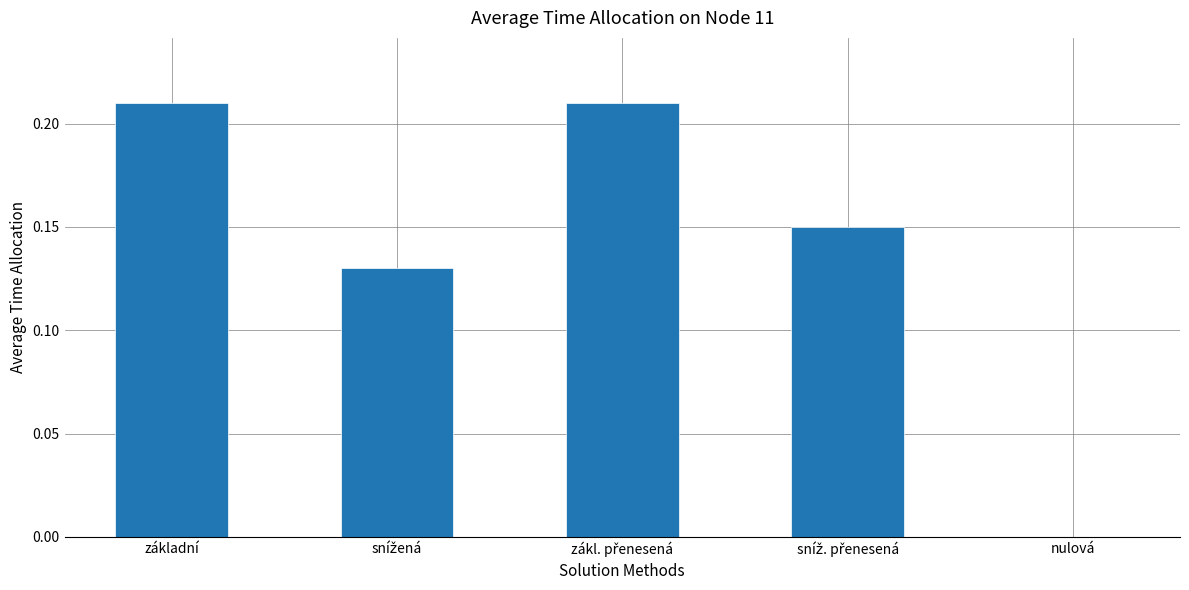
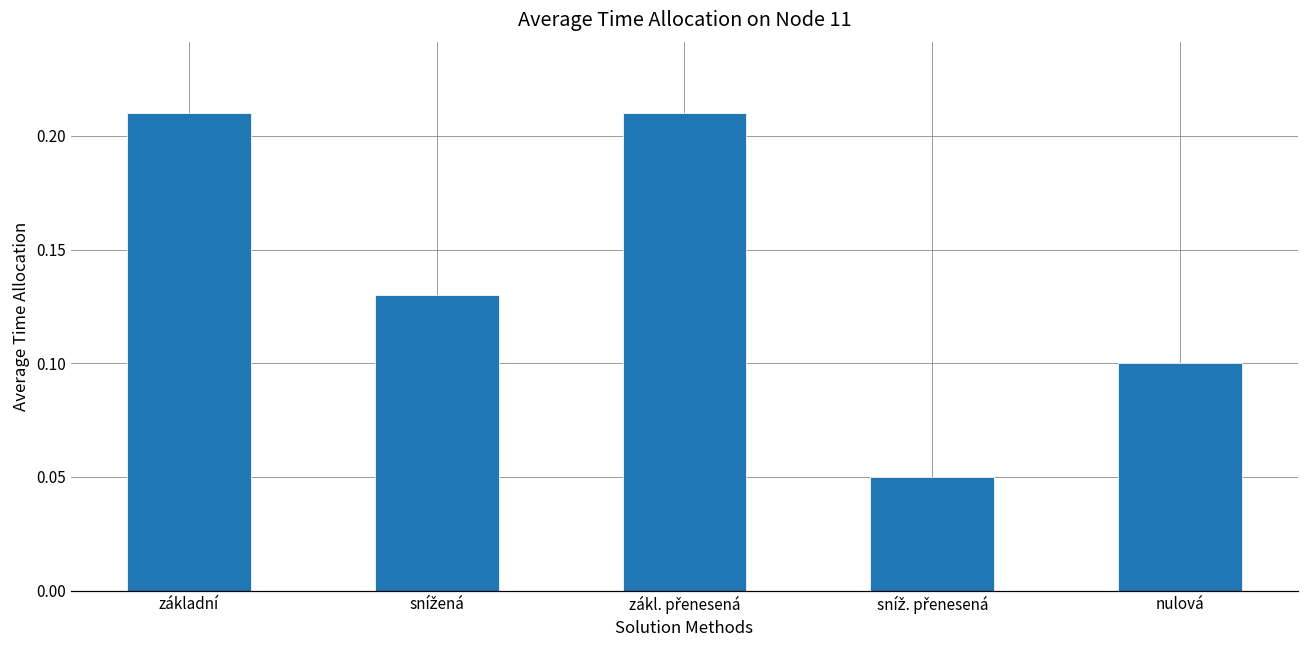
sníž. přenesená: 0.15 -> 0.05
nulová: 0.0 -> 0.1
